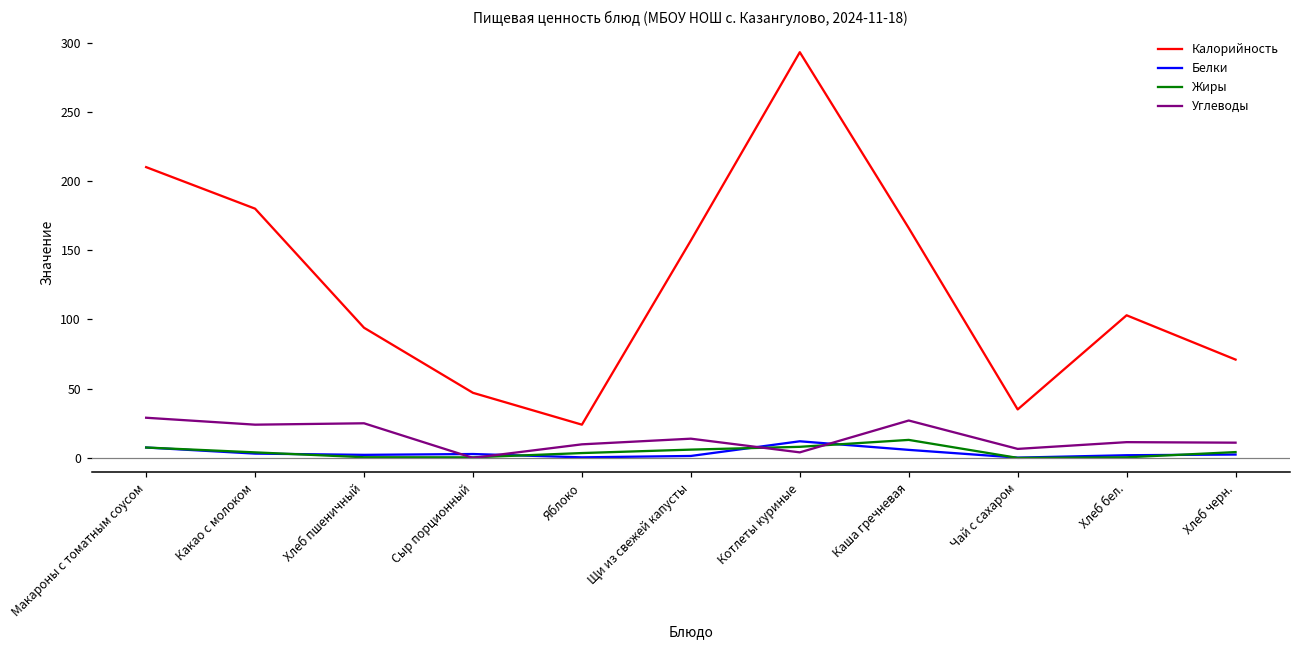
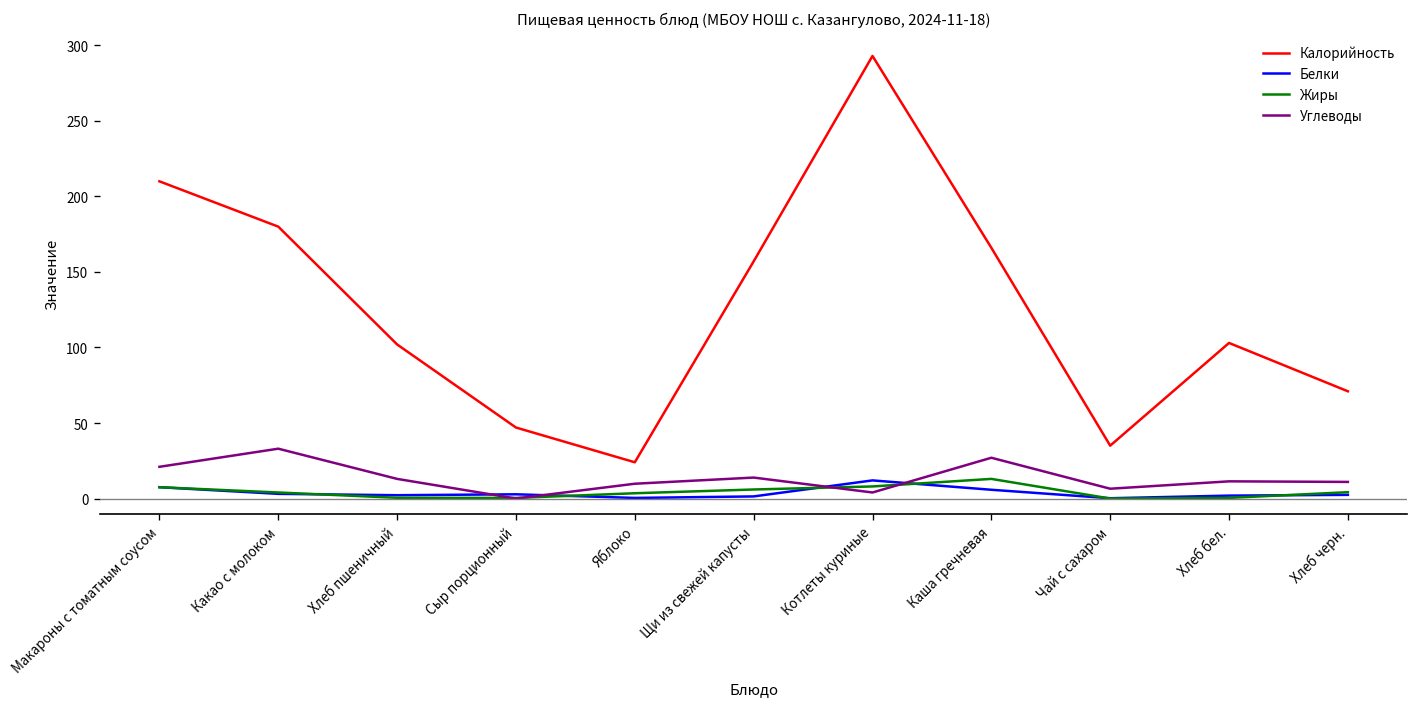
Углеводы, Макароны с томатным соусом: 29 -> 21
Углеводы, Какао с молоком: 24 -> 33
Калорийность, Хлеб пшеничный: 94 -> 102
Углеводы, Хлеб пшеничный: 25 -> 13
